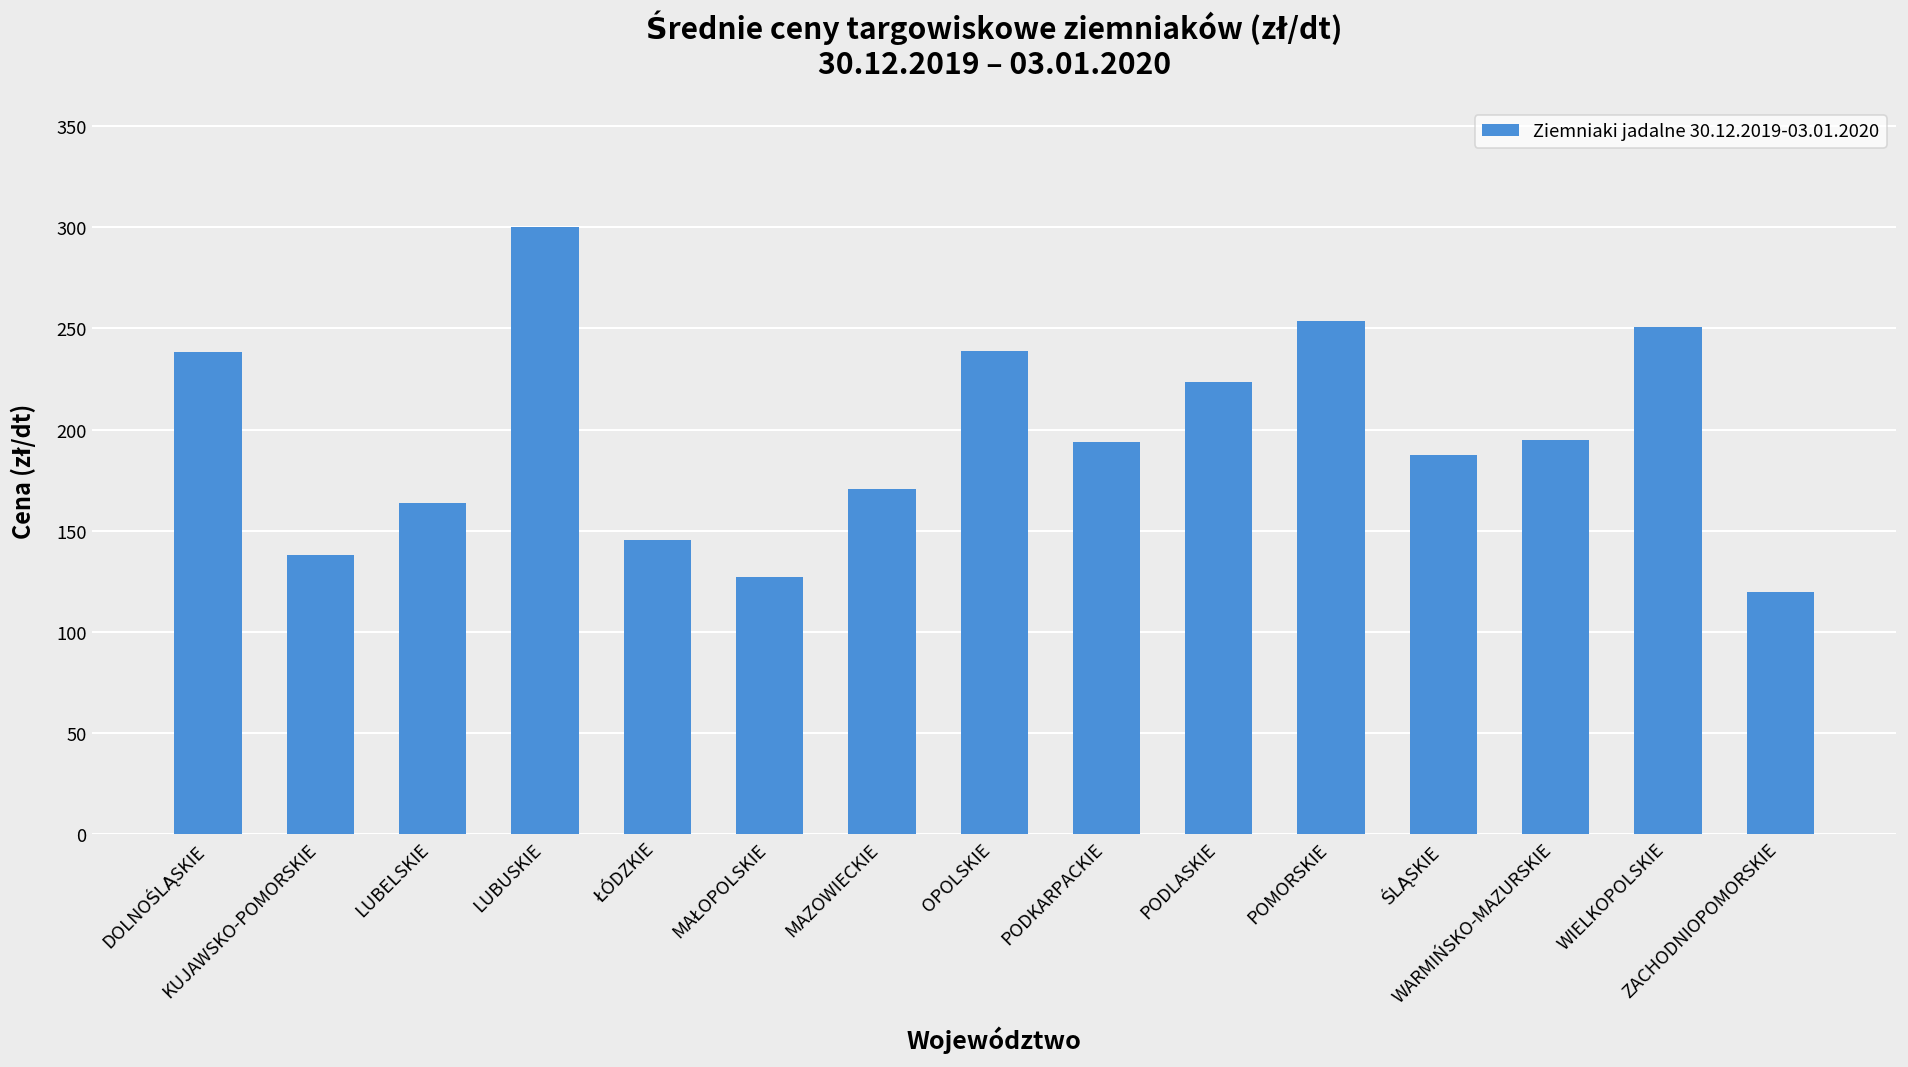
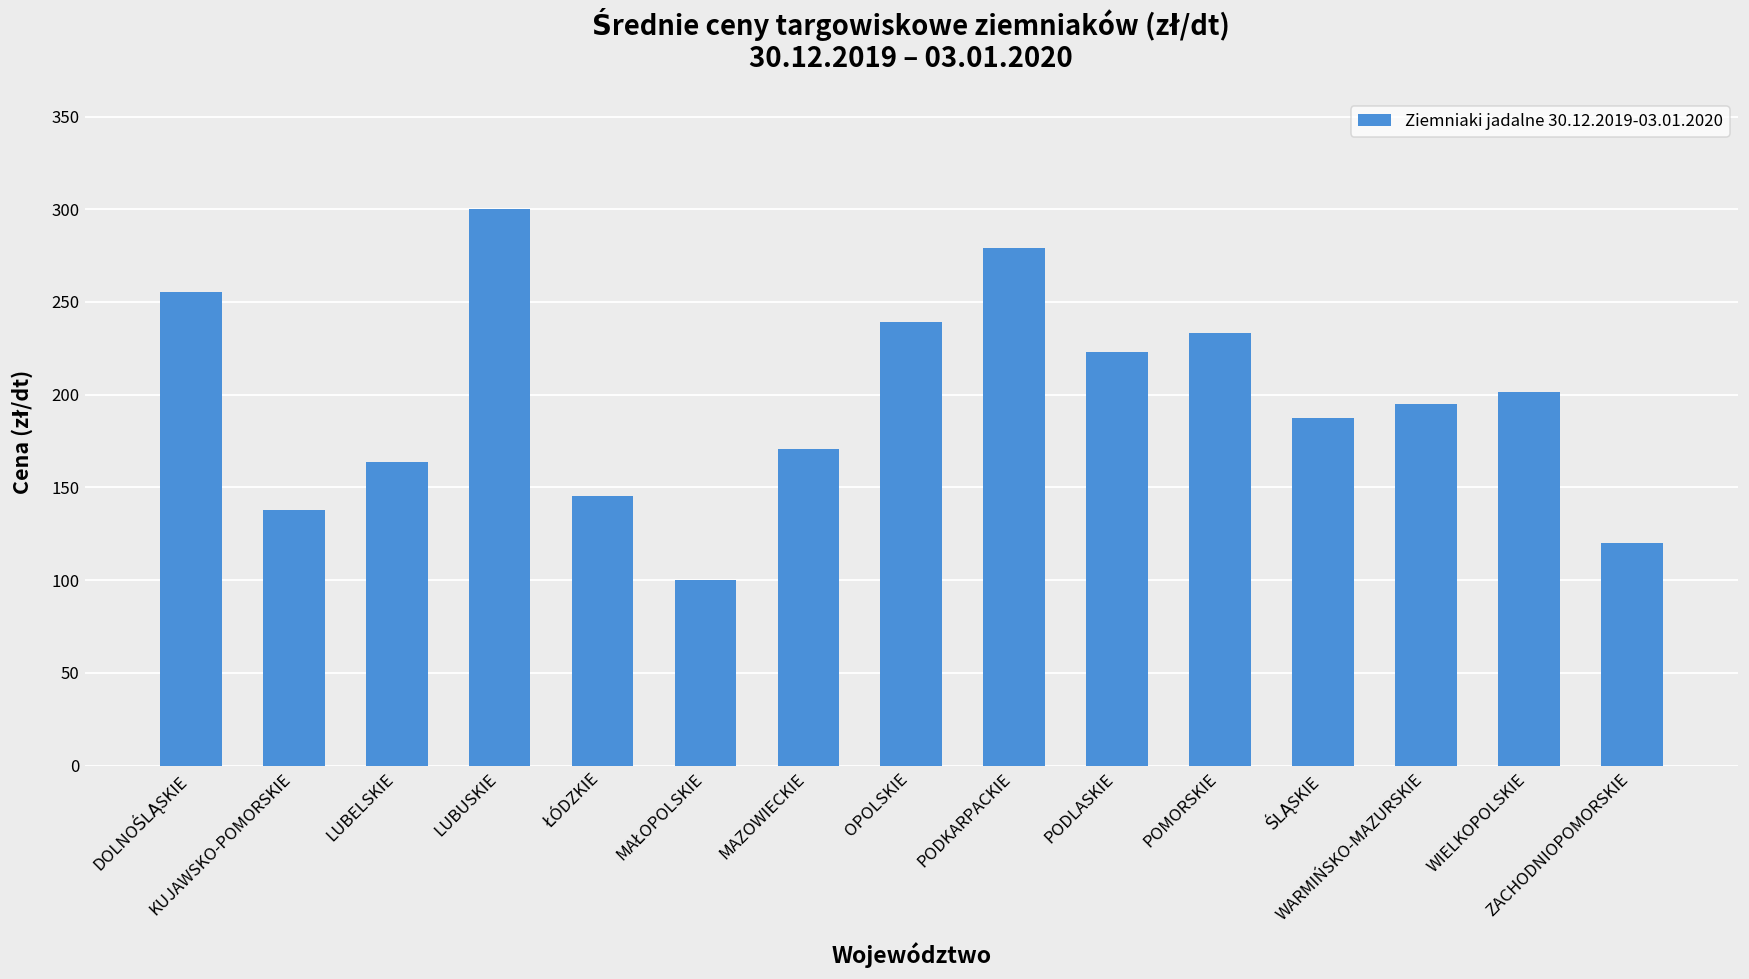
DOLNOŚLĄSKIE: 238 -> 255
MAŁOPOLSKIE: 127 -> 100
PODKARPACKIE: 194 -> 279
POMORSKIE: 254 -> 233
WIELKOPOLSKIE: 251 -> 202
